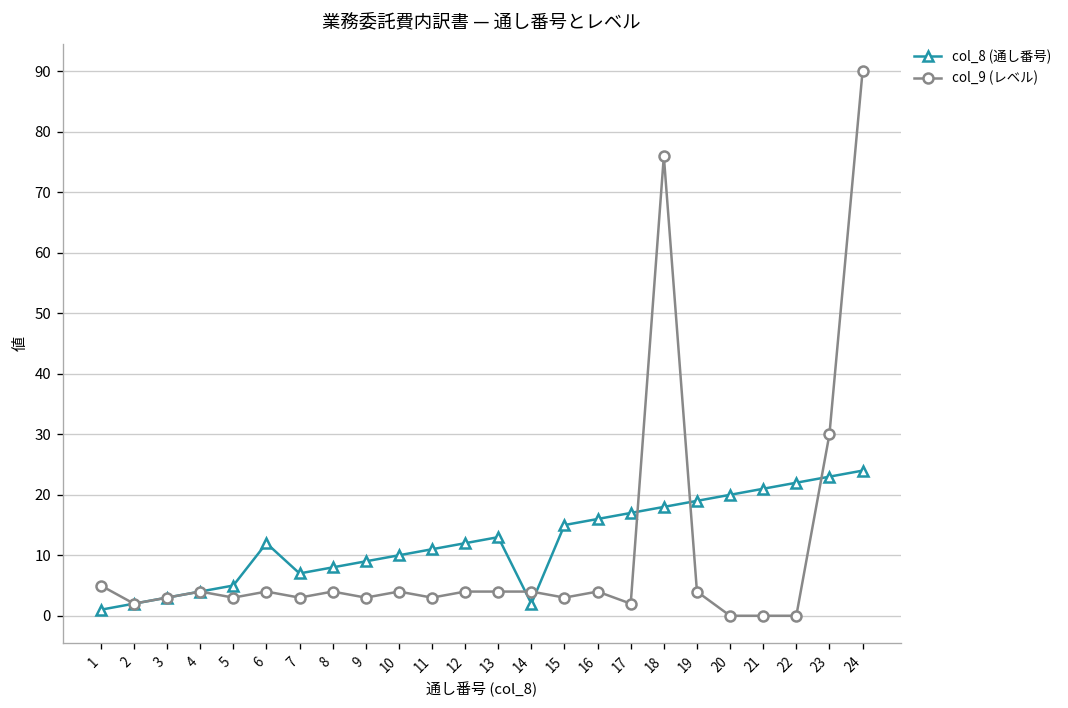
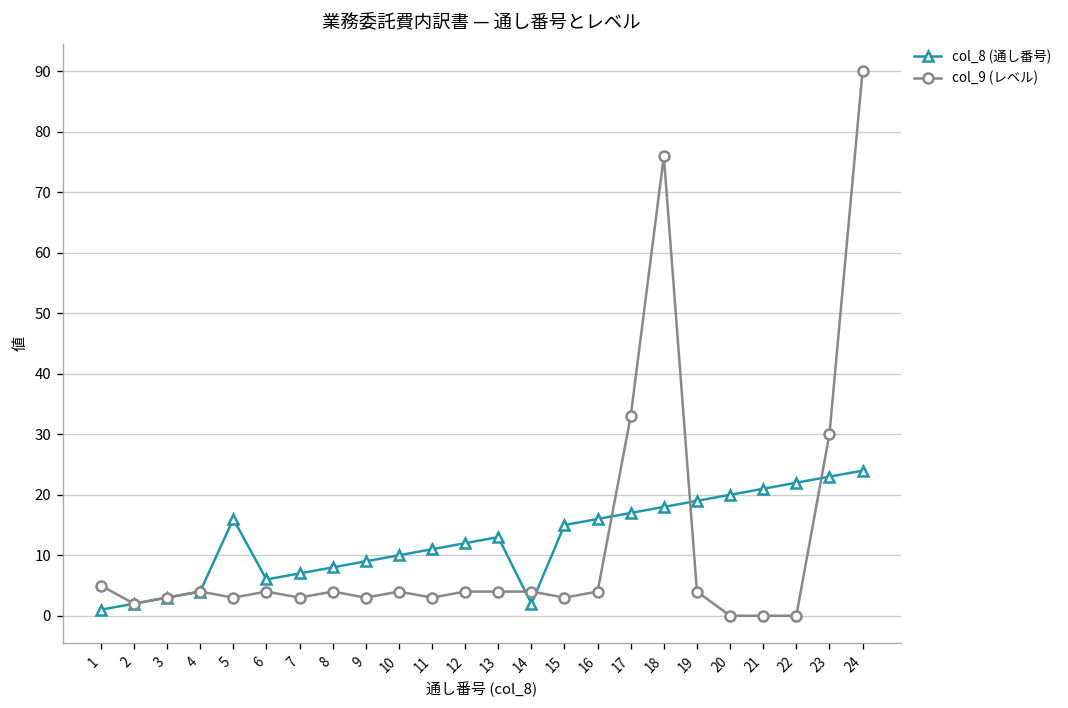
col_8 (通し番号), 5: 5 -> 16
col_8 (通し番号), 6: 12 -> 6
col_9 (レベル), 17: 2 -> 33
